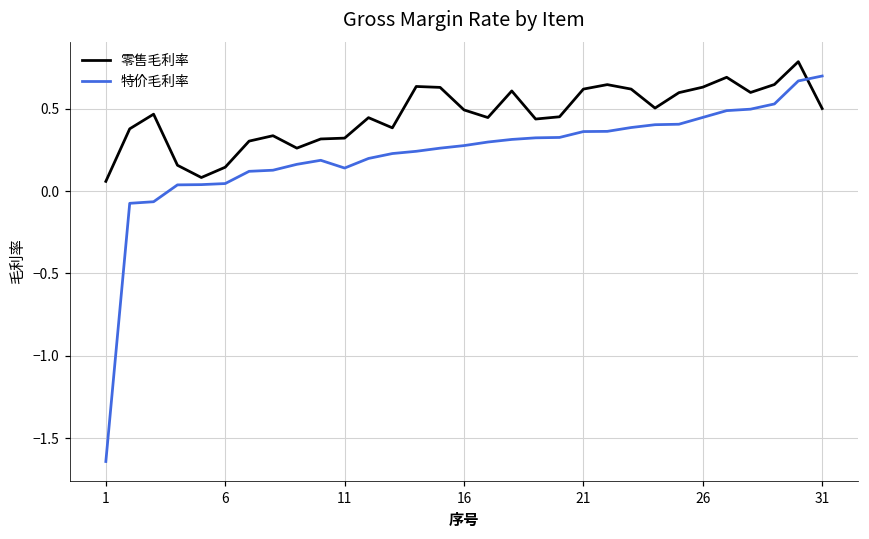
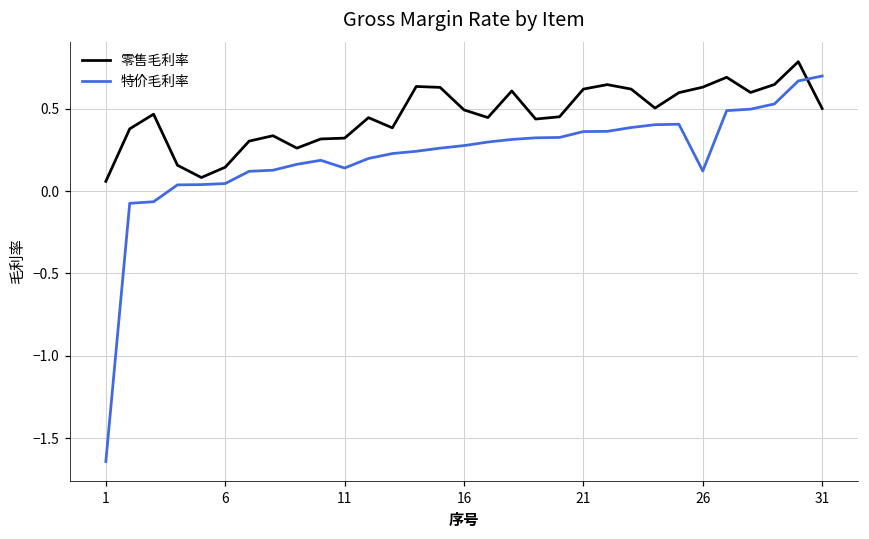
特价毛利率, 26: 0.45 -> 0.12
